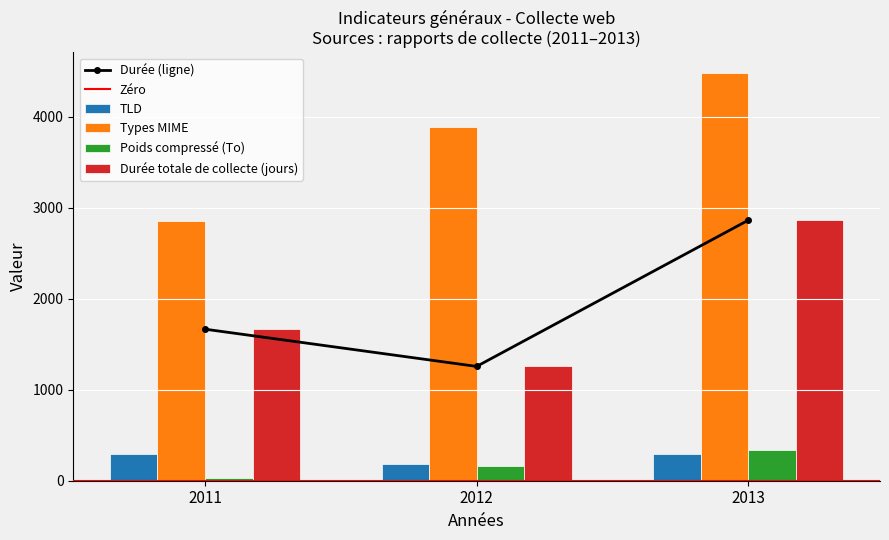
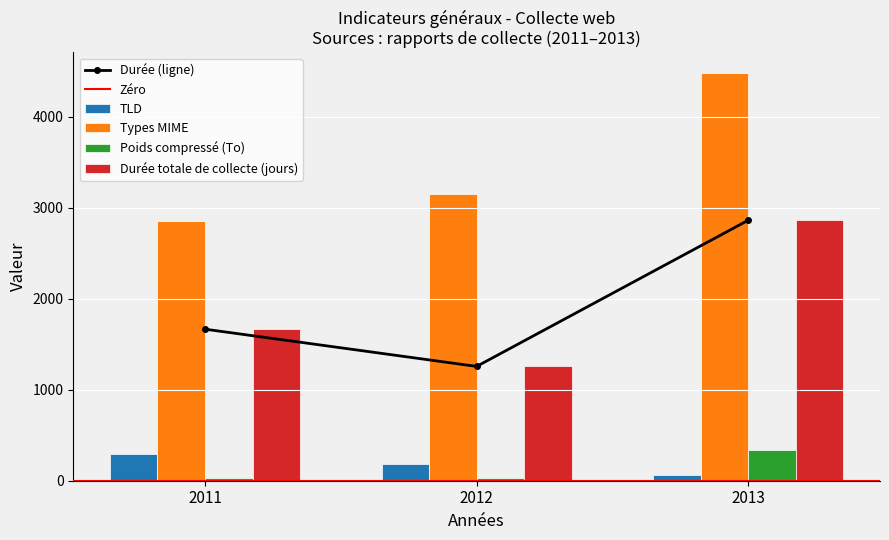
Types MIME, 2012: 3900 -> 3200
Poids compressé (To), 2012: 200 -> 0
TLD, 2013: 300 -> 100
